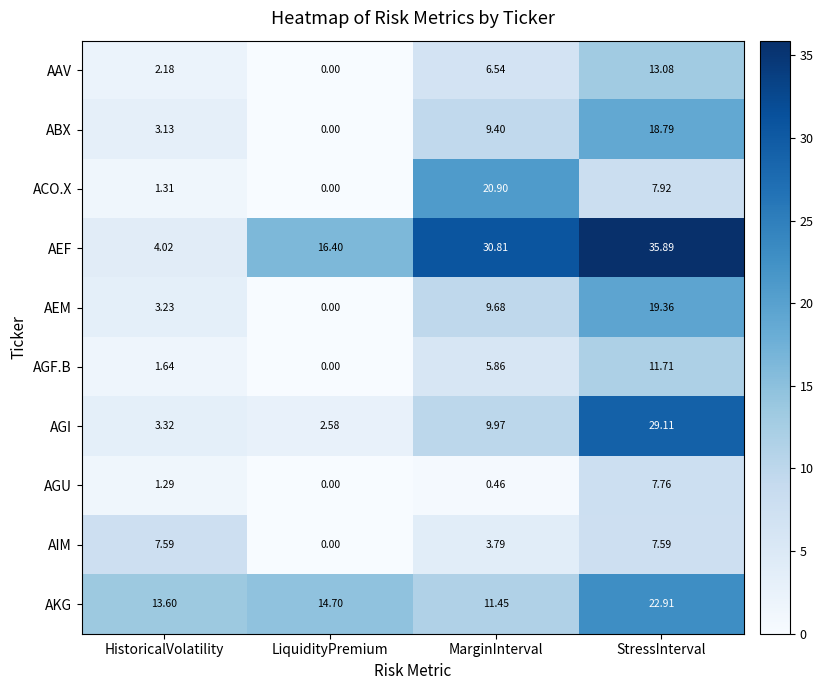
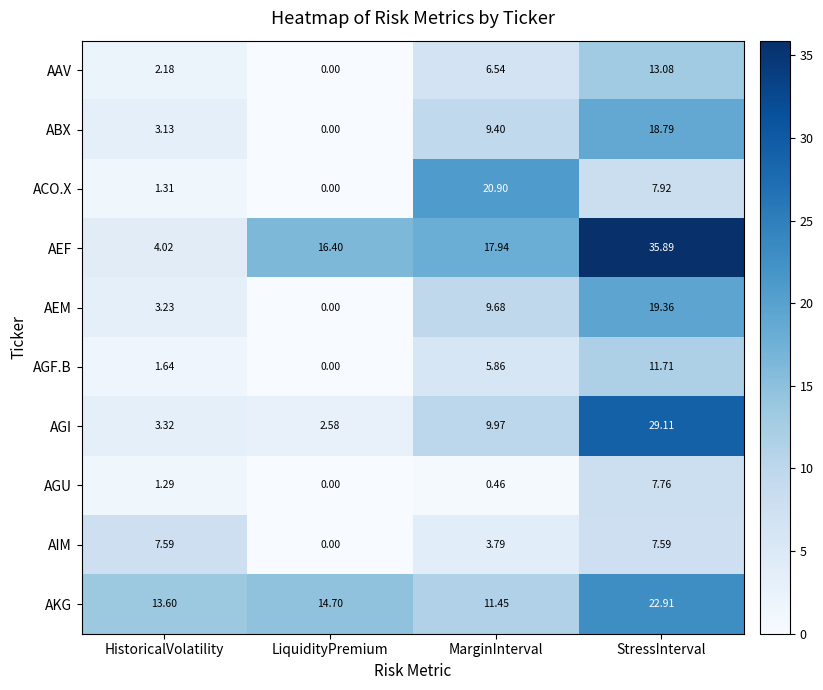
AEF, MarginInterval: 30.81 -> 17.94
